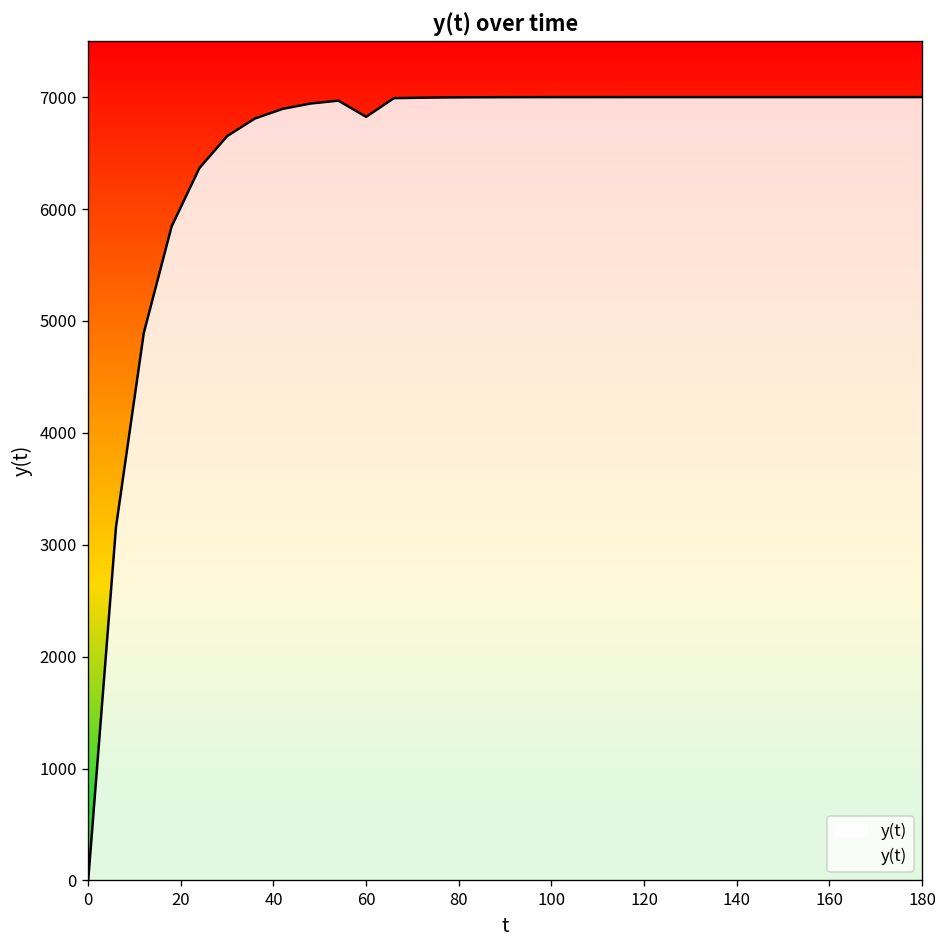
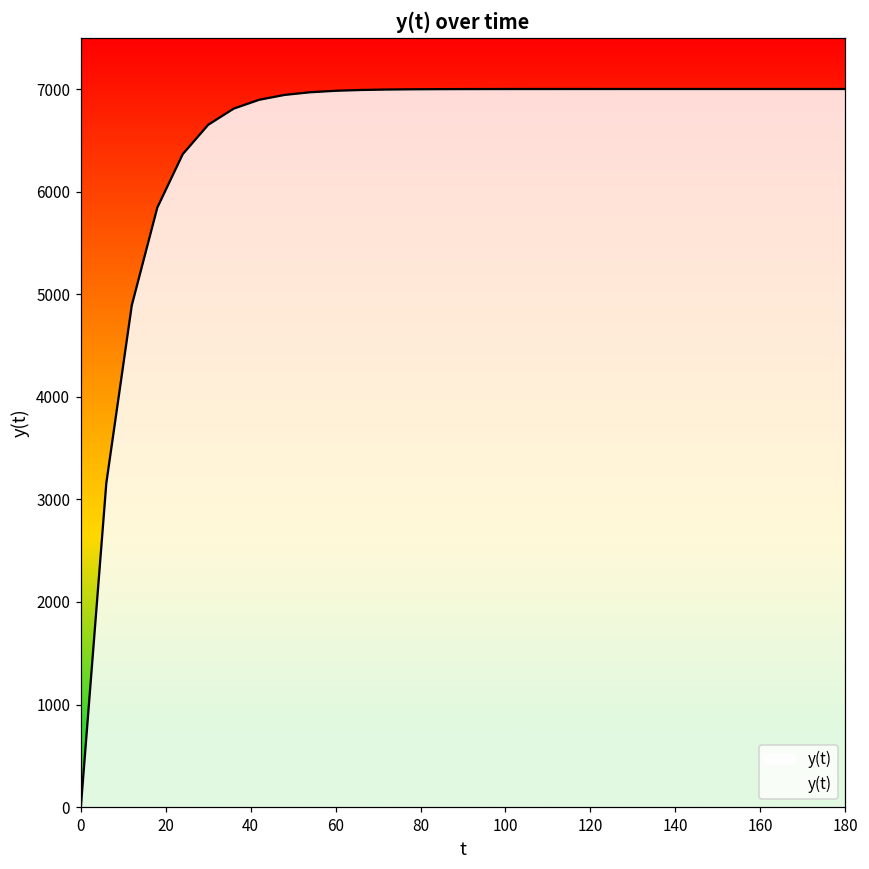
60: 6800 -> 7000
